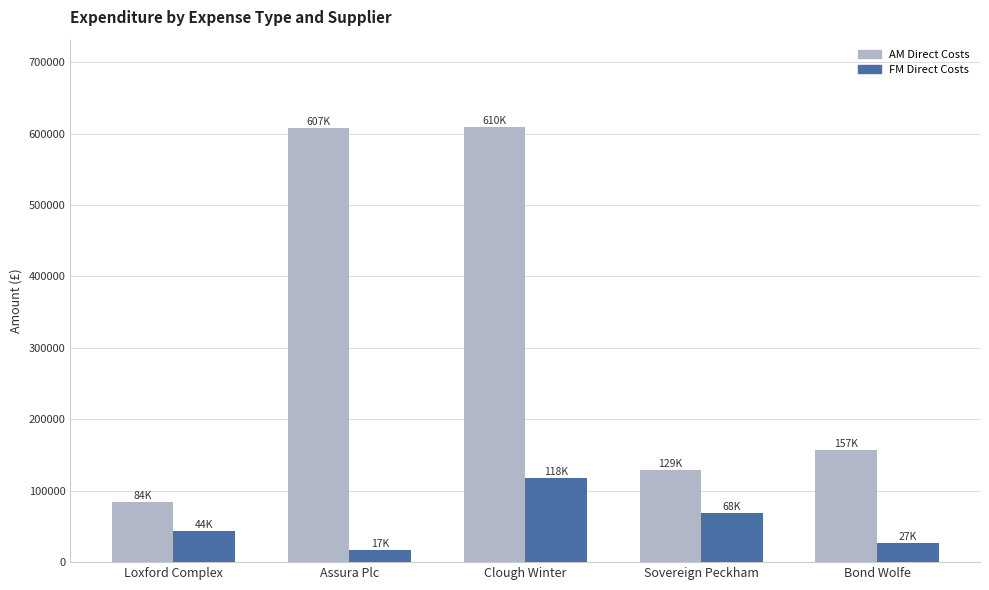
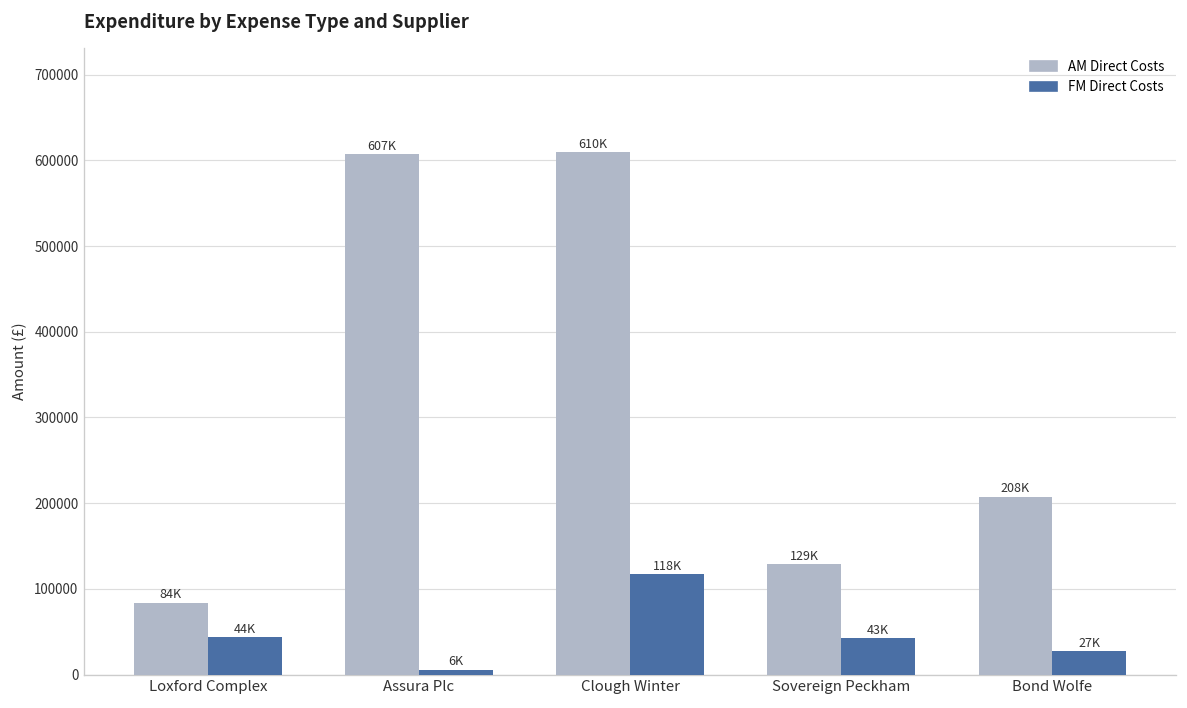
FM Direct Costs, Assura Plc: 17K -> 6K
FM Direct Costs, Sovereign Peckham: 68K -> 43K
AM Direct Costs, Bond Wolfe: 157K -> 208K
